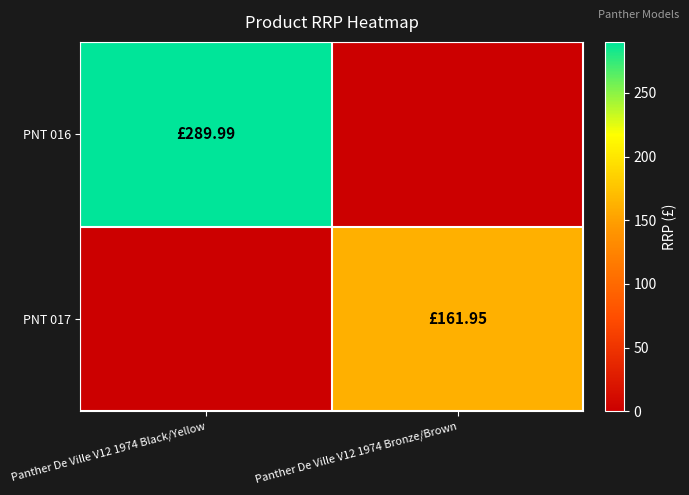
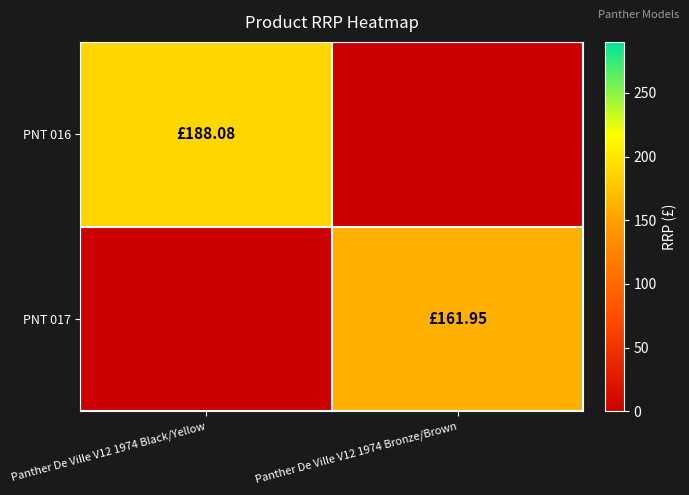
PNT 016, Panther De Ville V12 1974 Black/Yellow: £289.99 -> £188.08
